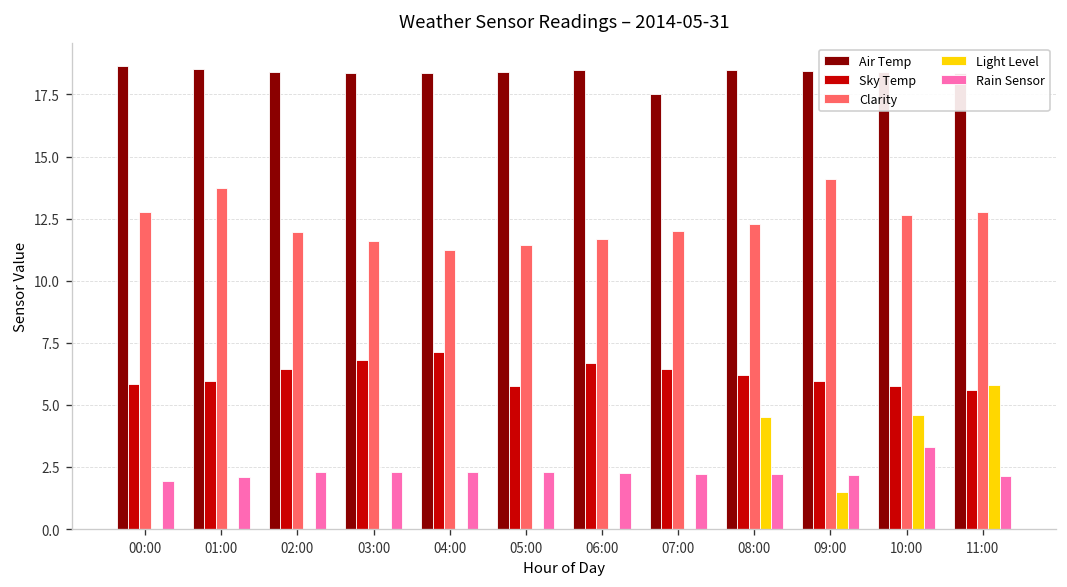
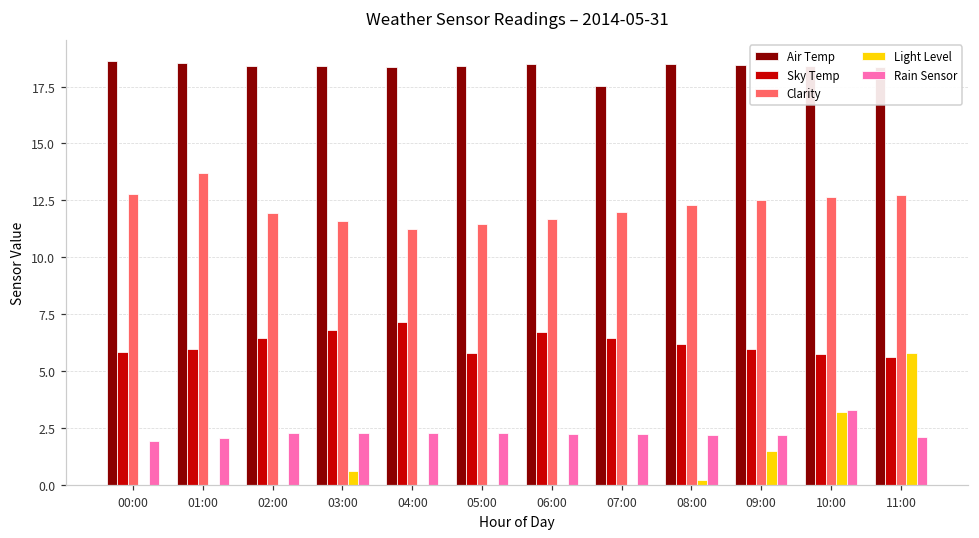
Light Level, 03:00: 0.0 -> 0.6
Light Level, 08:00: 4.5 -> 0.2
Clarity, 09:00: 14.1 -> 12.5
Light Level, 10:00: 4.6 -> 3.2
